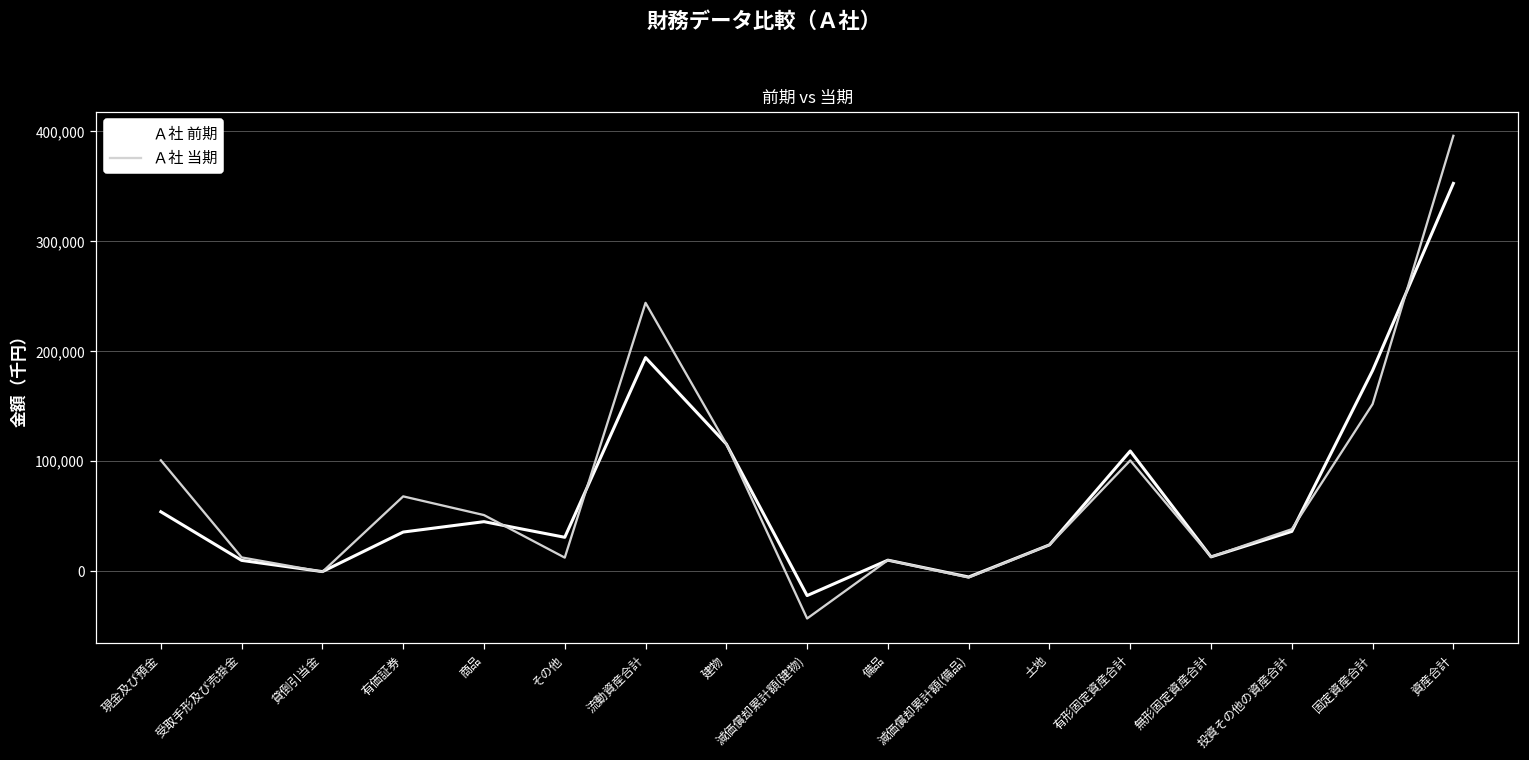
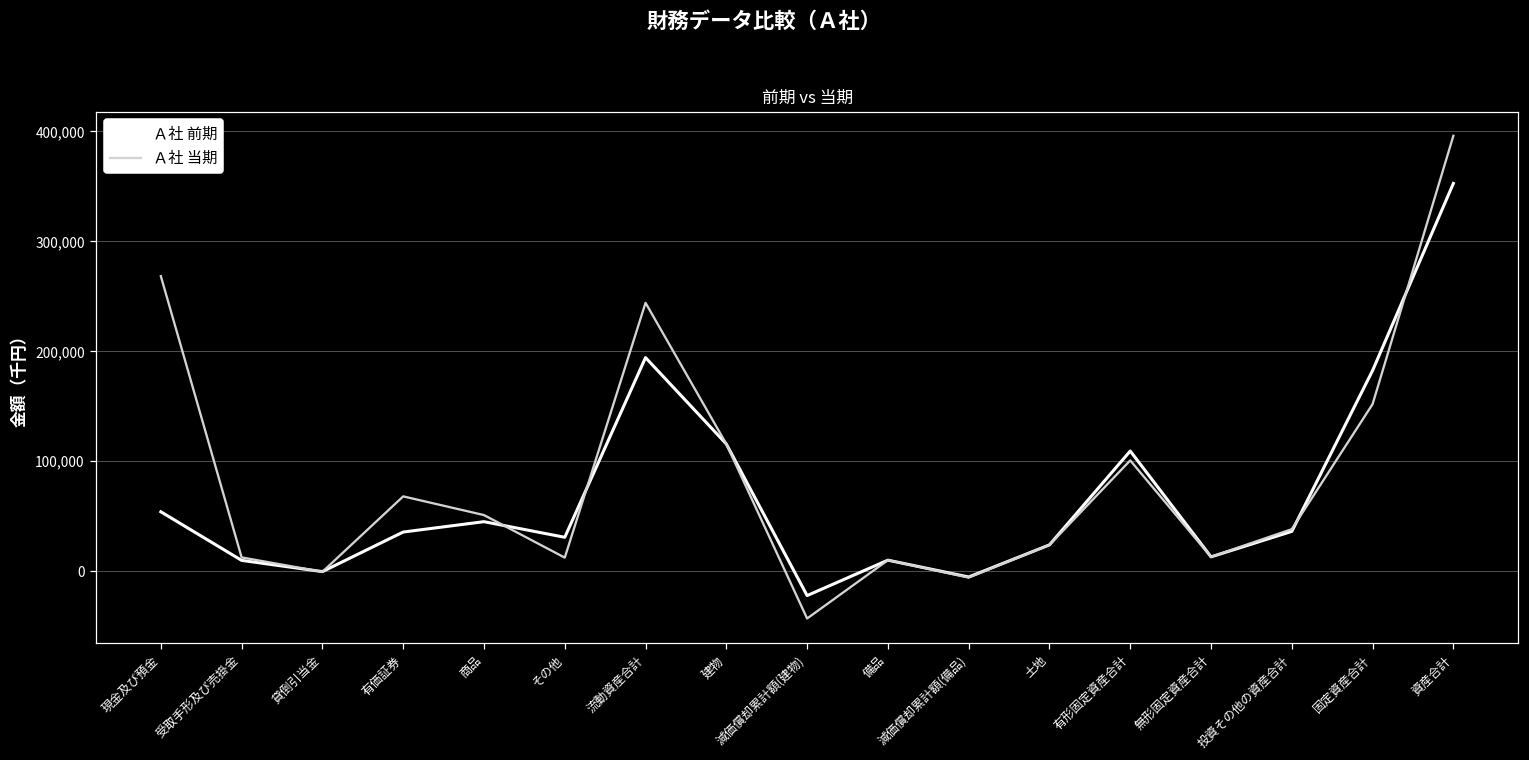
Ａ社 当期, 現金及び預金: 100,000 -> 270,000
